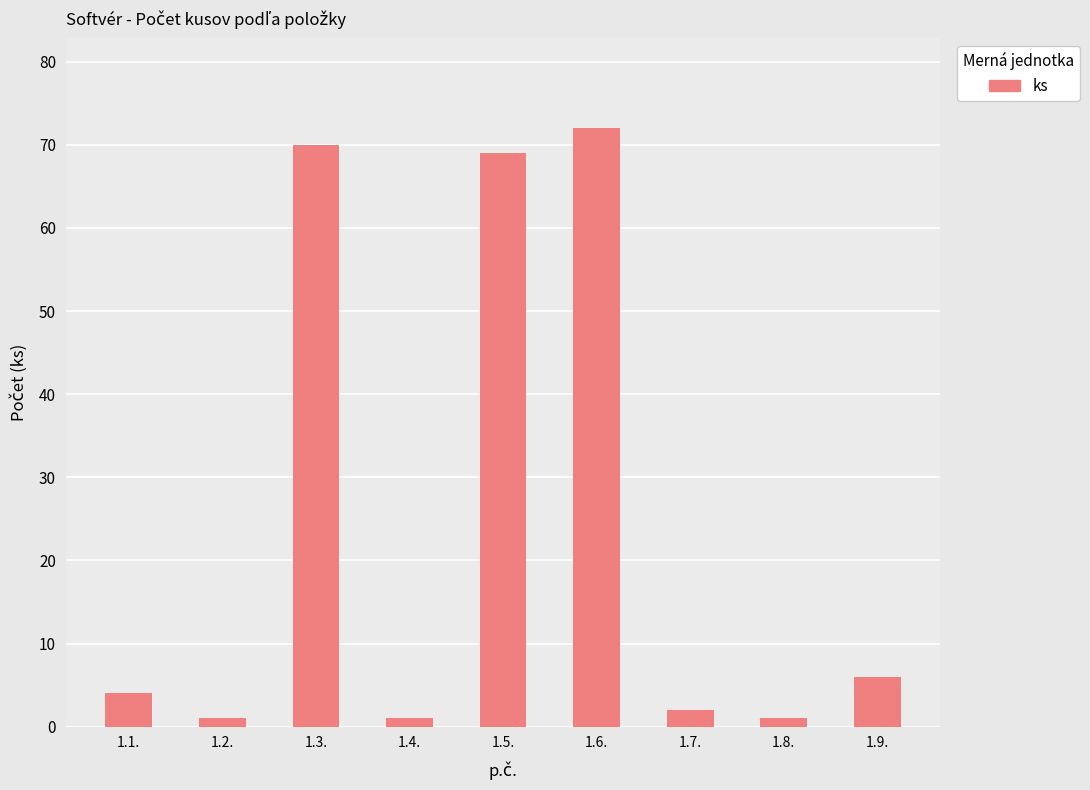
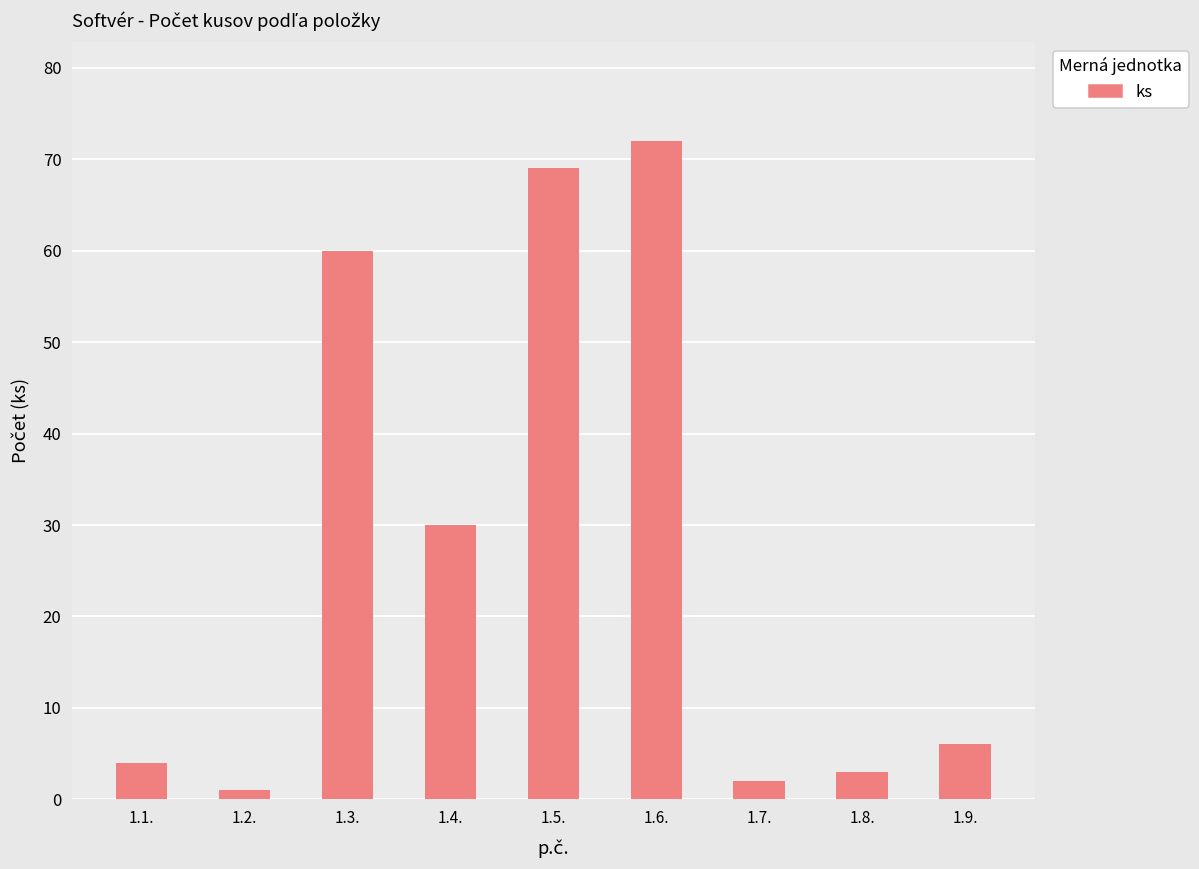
1.3.: 70 -> 60
1.4.: 1 -> 30
1.8.: 1 -> 3
